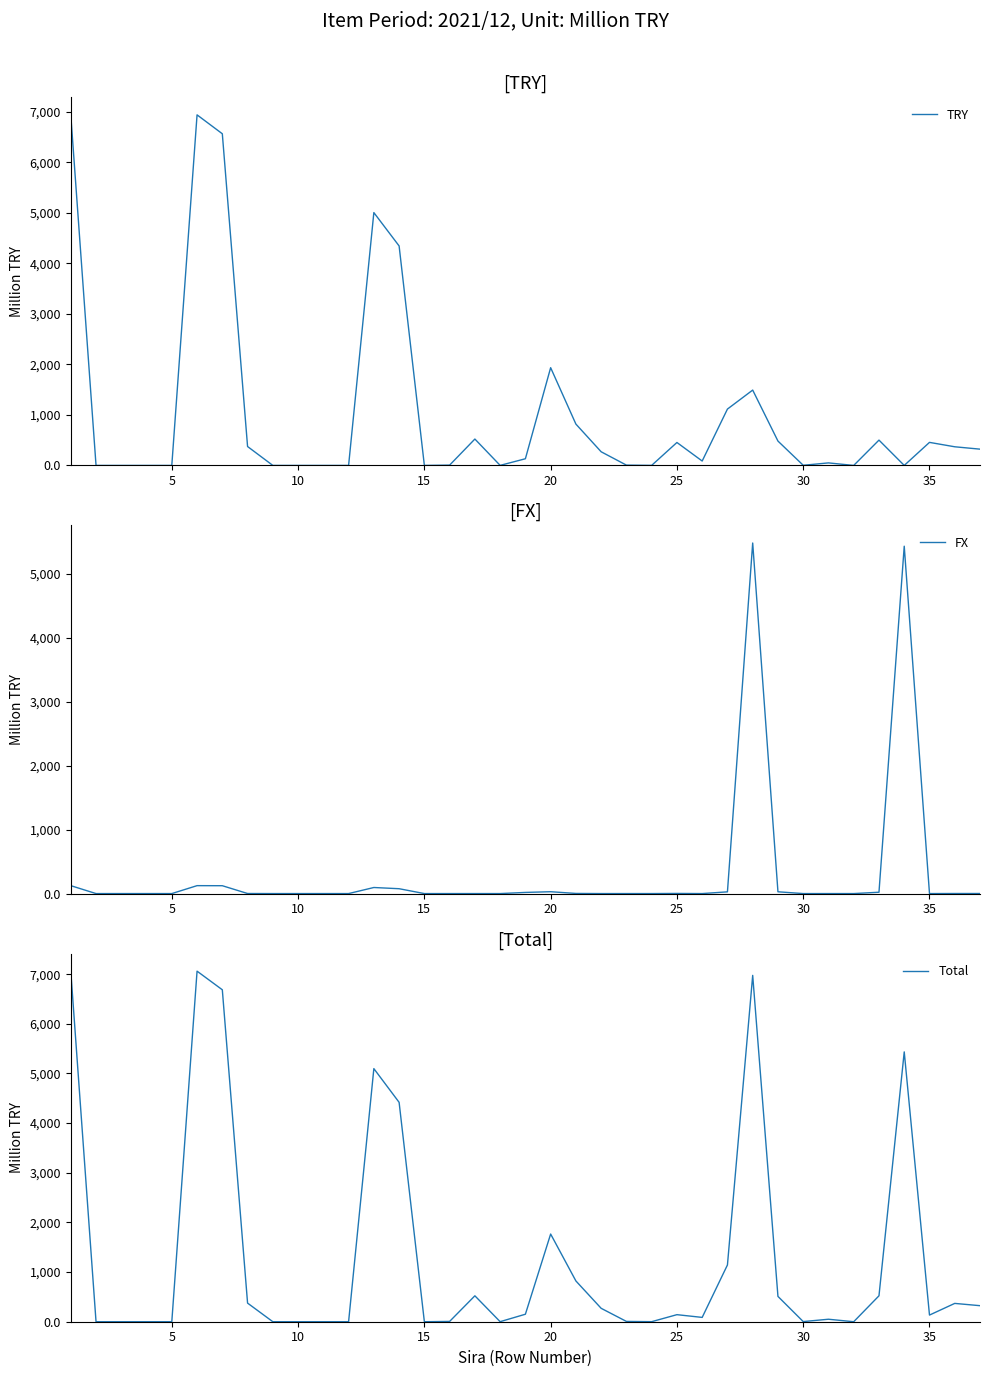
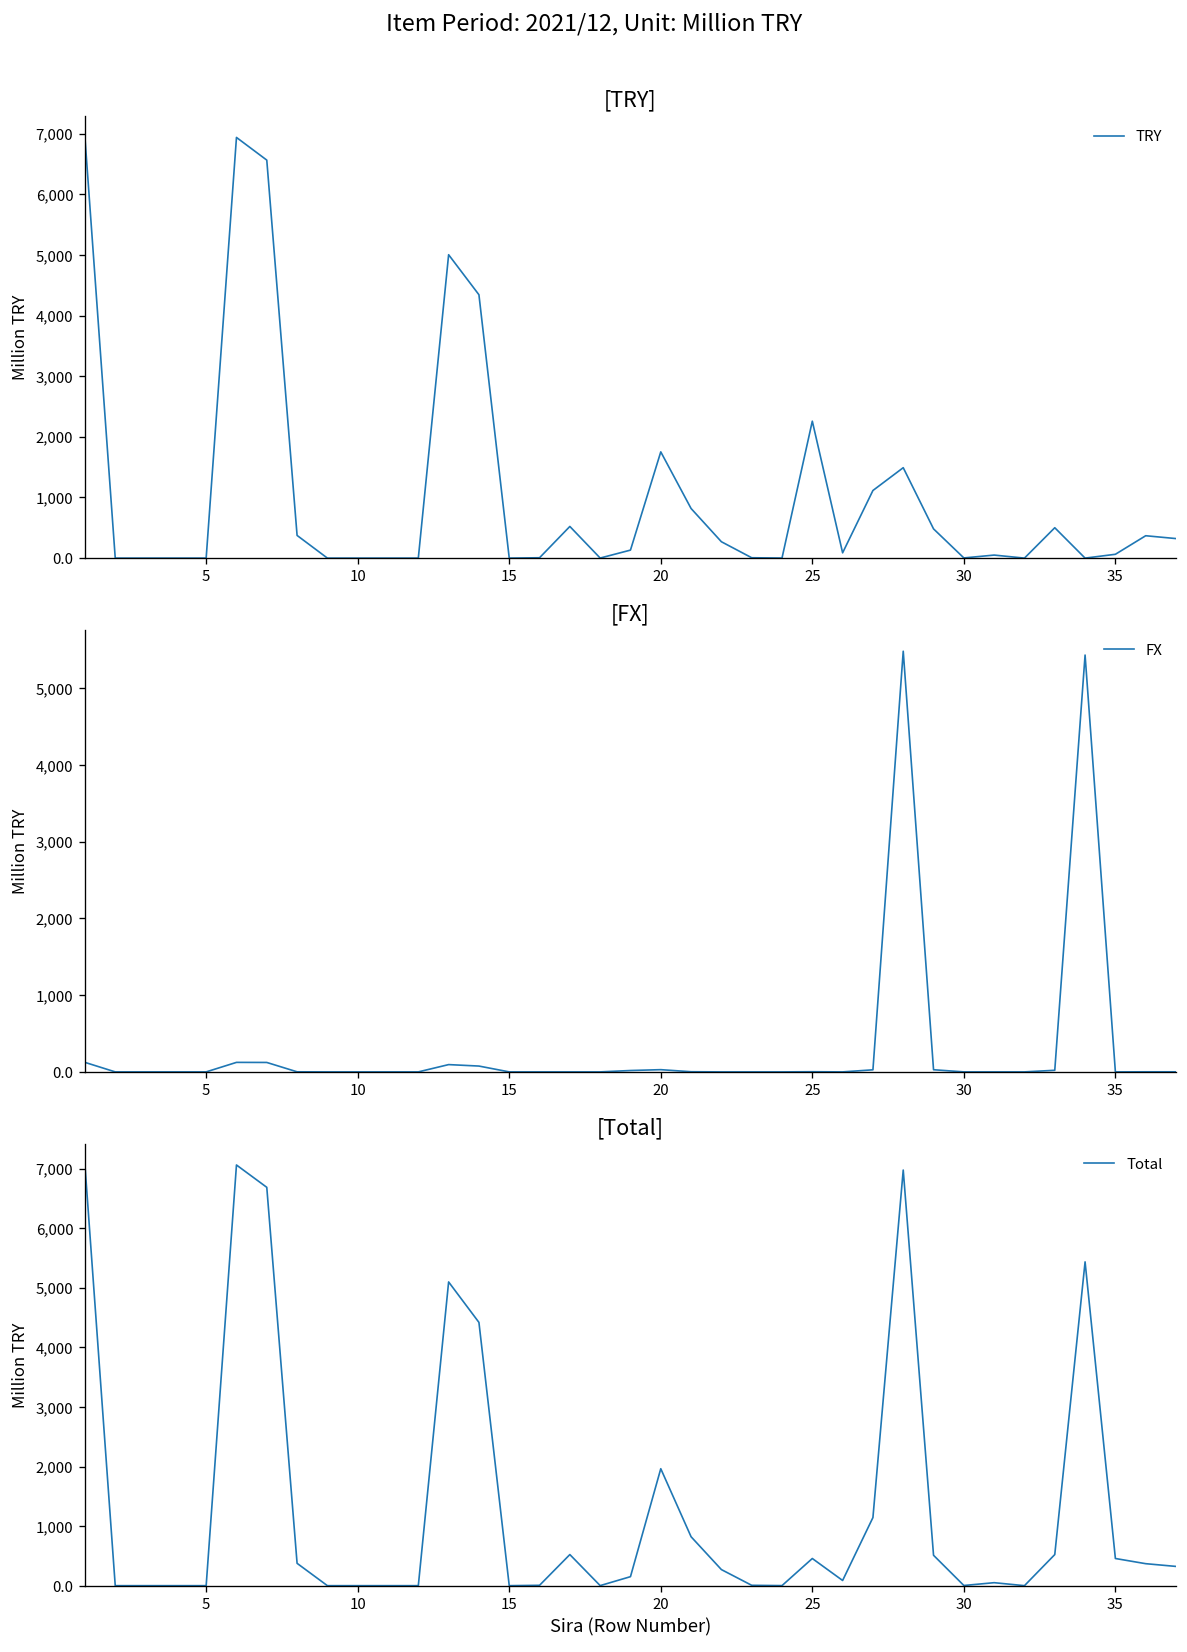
[TRY], 20: 1,900 -> 1,800
[TRY], 25: 500 -> 2,300
[TRY], 35: 500 -> 100
[Total], 20: 1,800 -> 2,000
[Total], 25: 100 -> 500
[Total], 35: 100 -> 500
